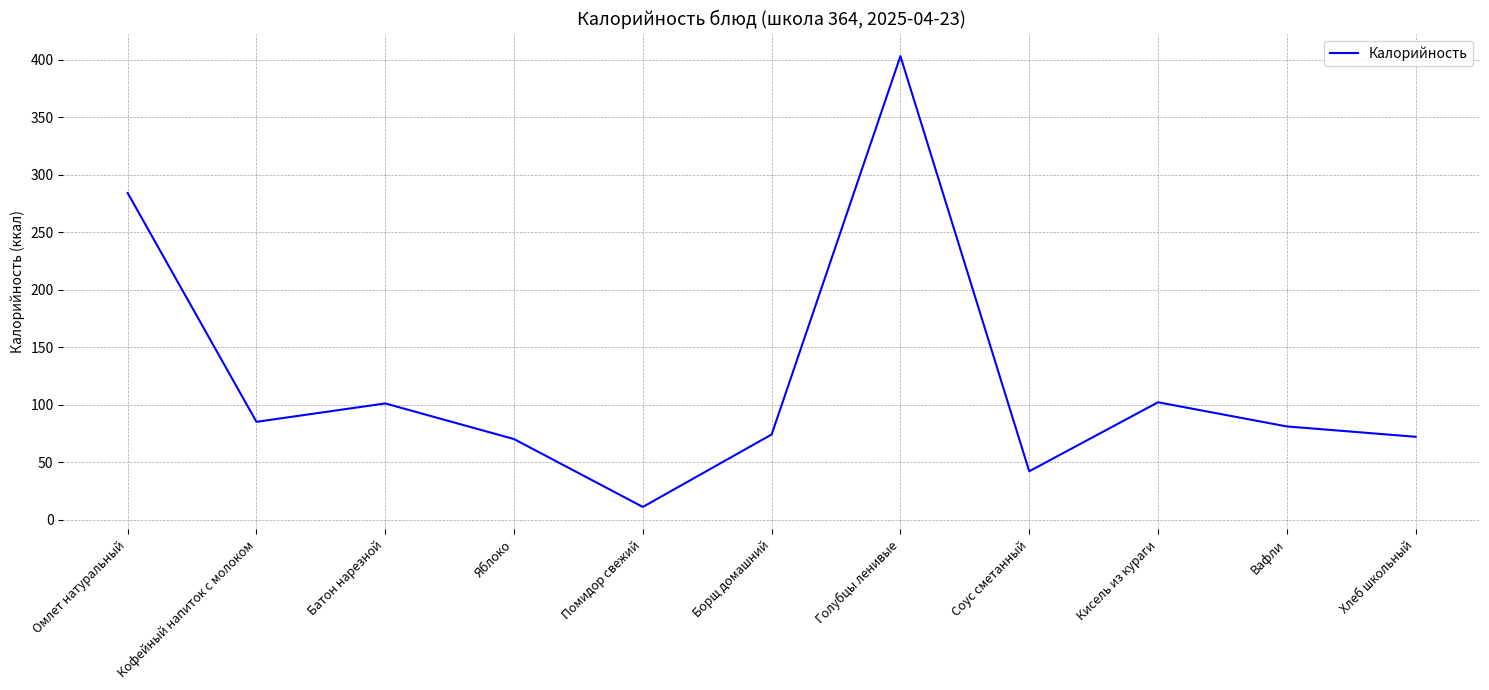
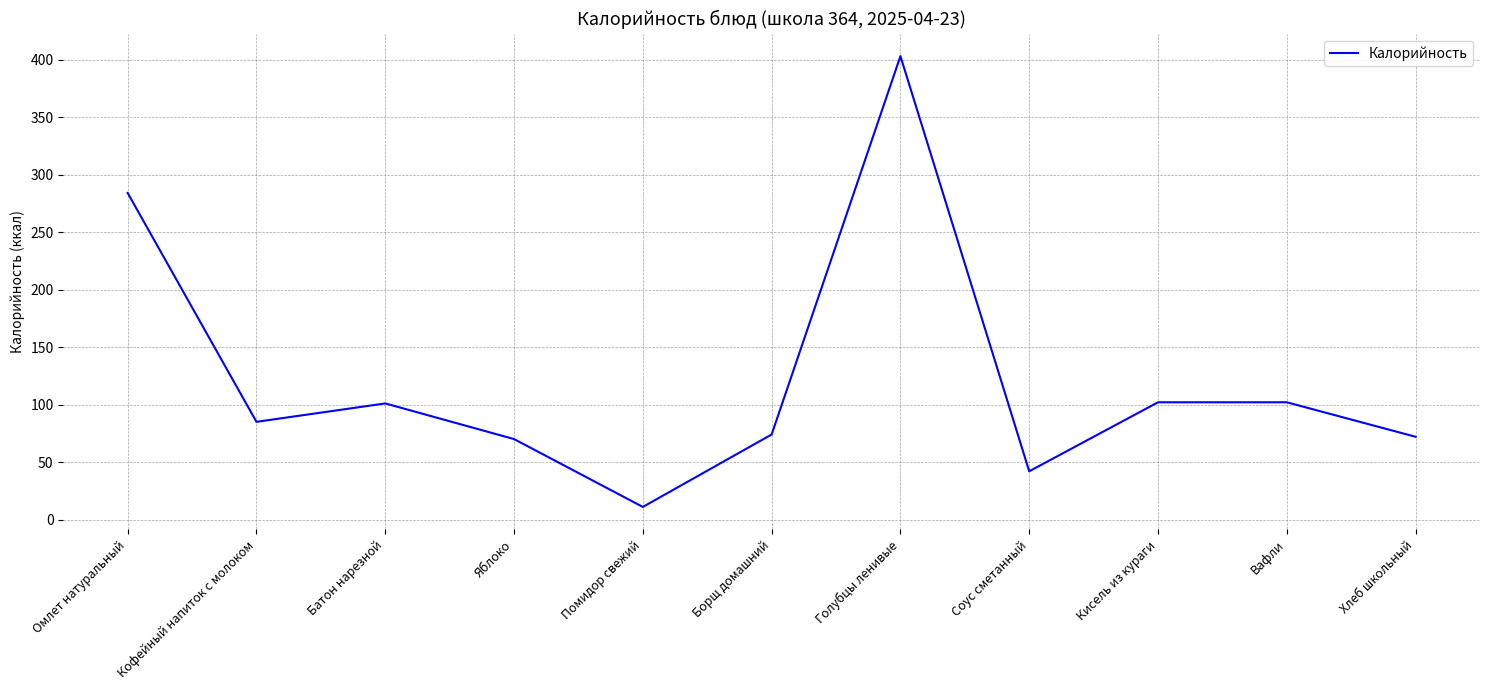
Вафли: 81 -> 102
